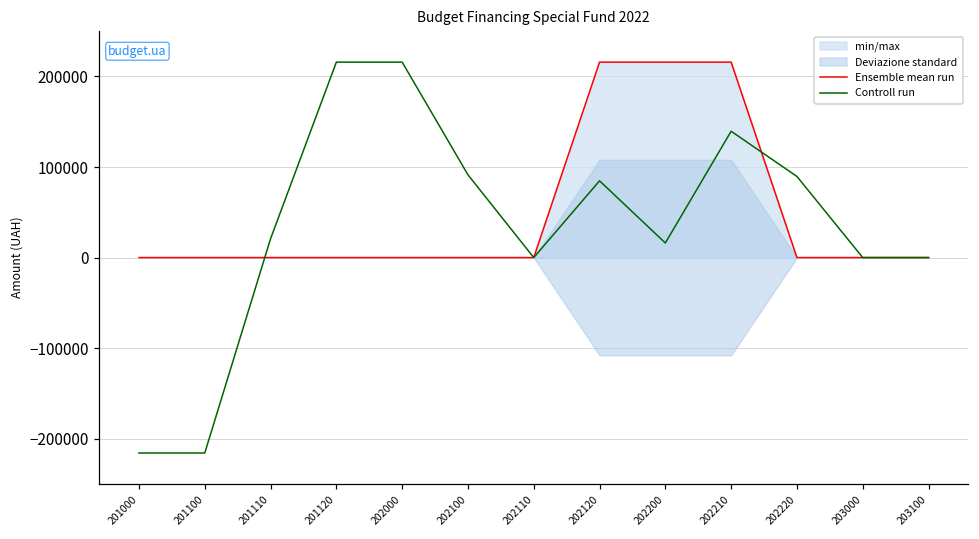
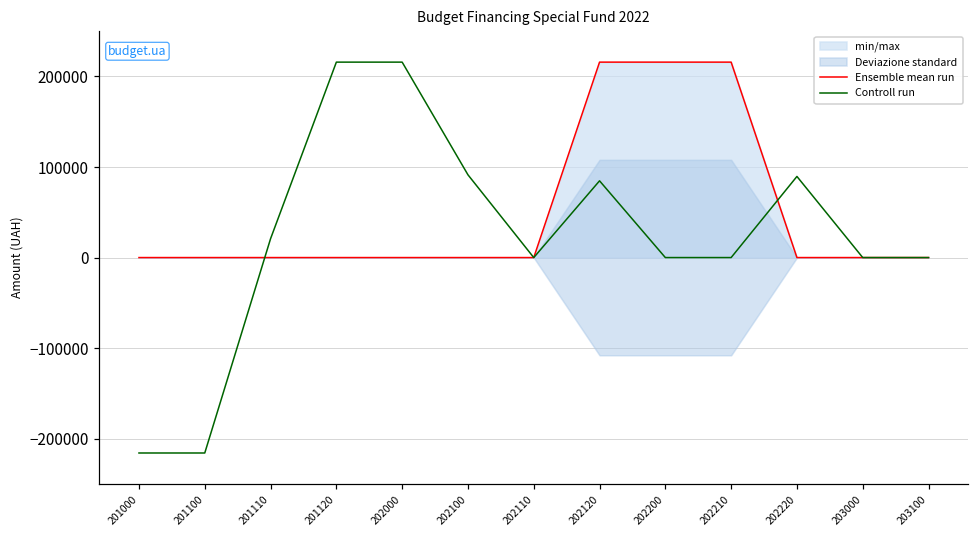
Controll run, 202200: 20000 -> 0
Controll run, 202210: 140000 -> 0
